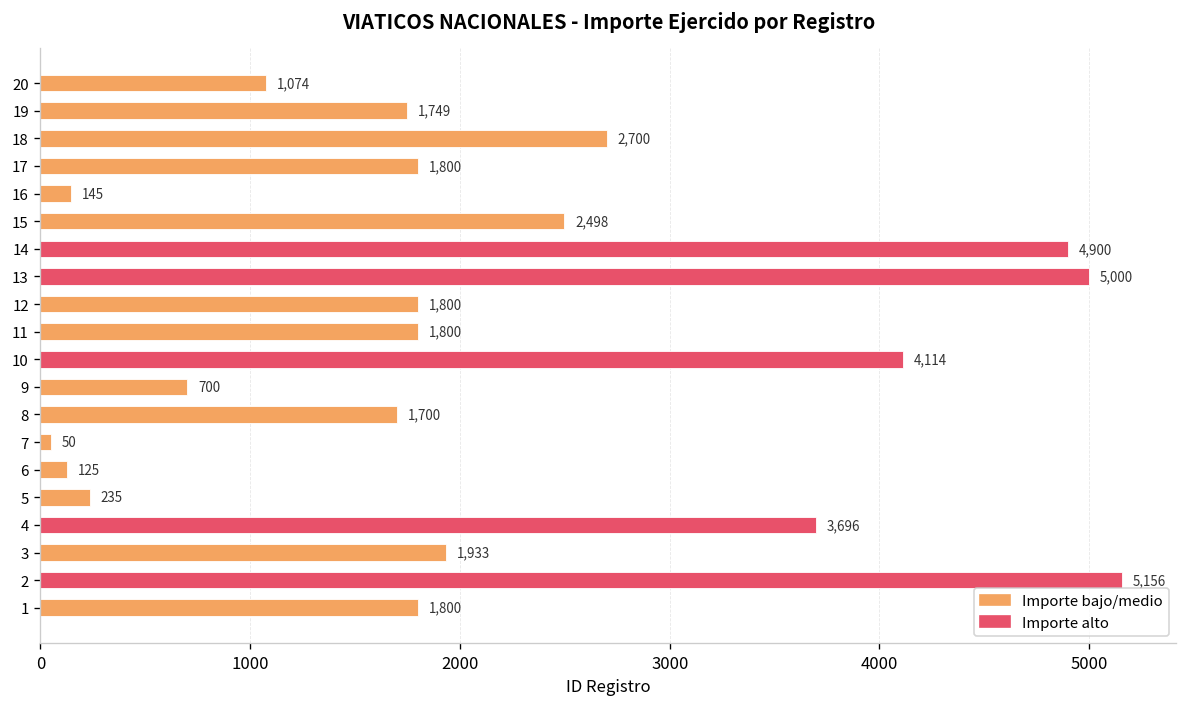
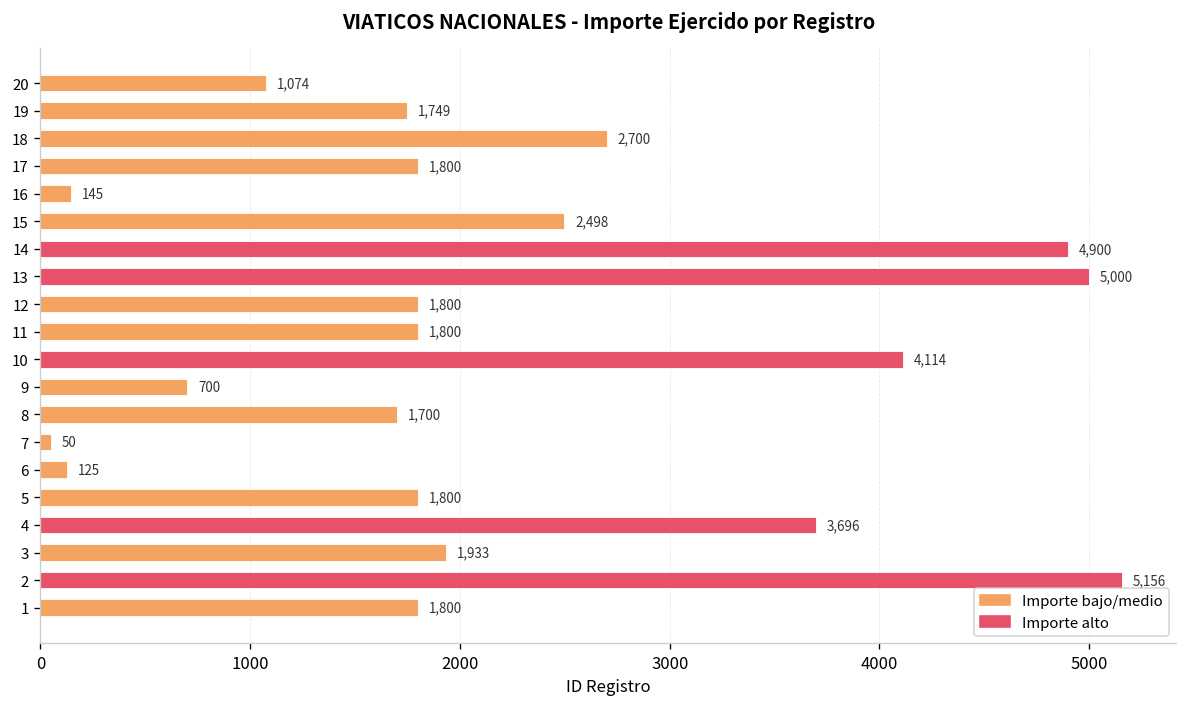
5: 235 -> 1,800
